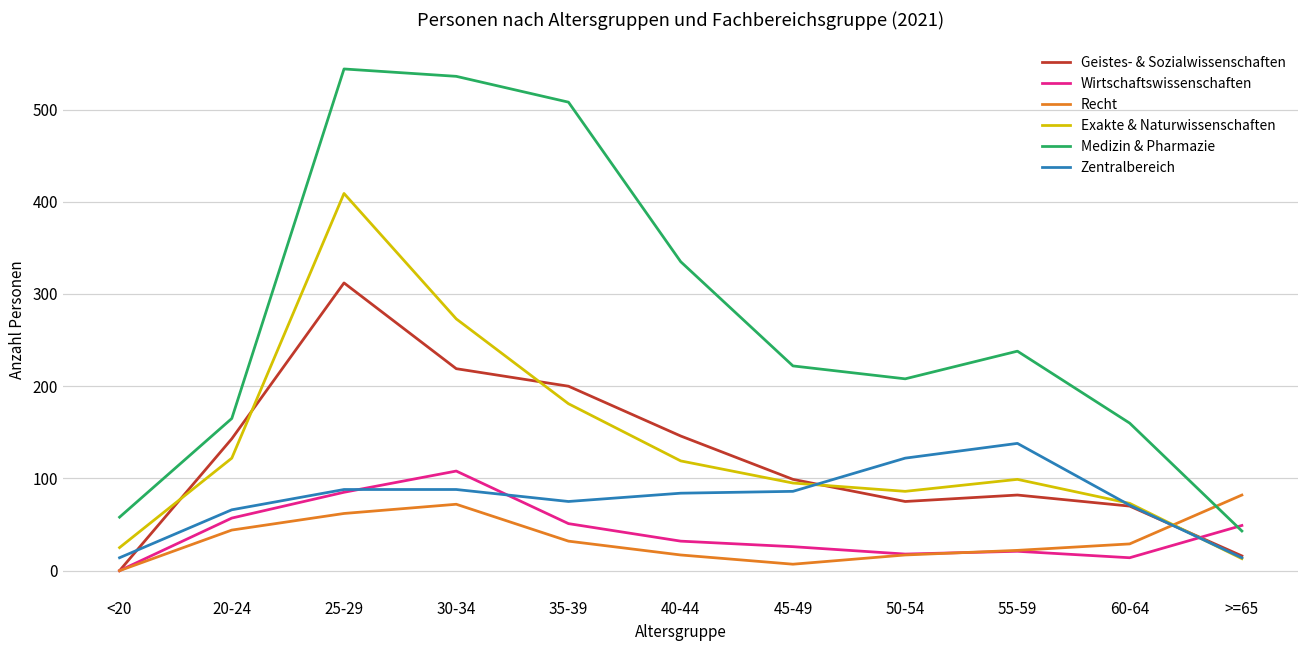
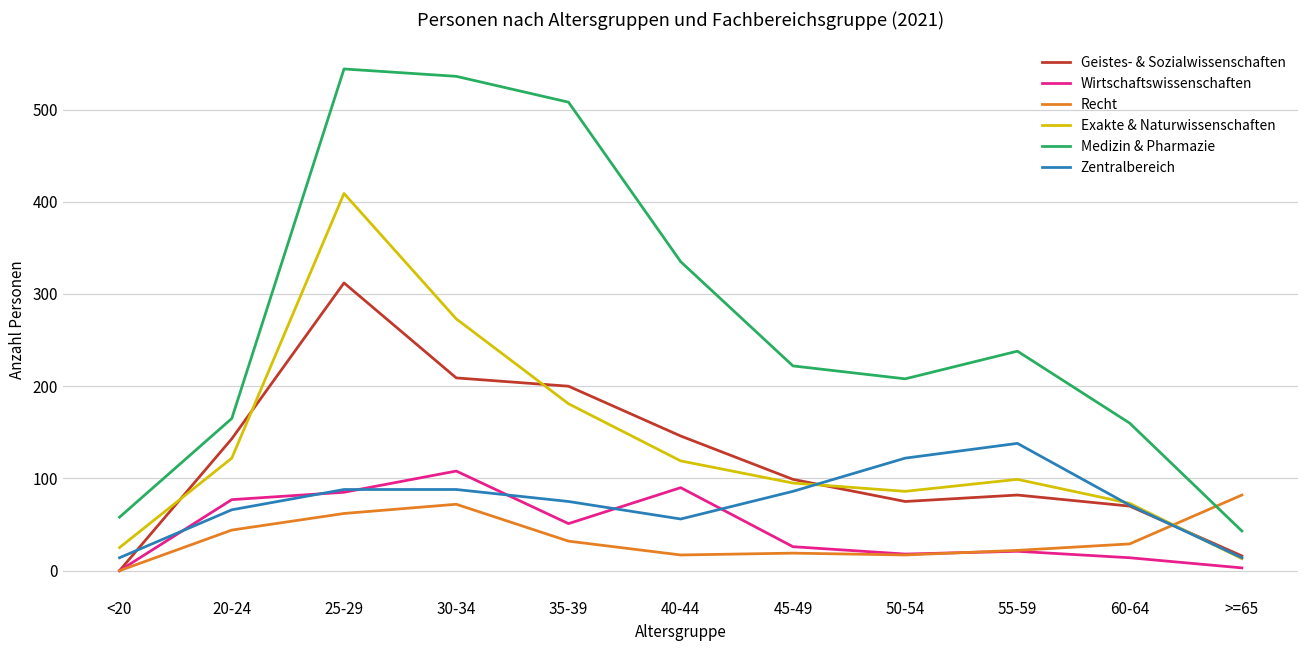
Wirtschaftswissenschaften, 20-24: 60 -> 80
Geistes- & Sozialwissenschaften, 30-34: 220 -> 210
Wirtschaftswissenschaften, 40-44: 30 -> 90
Zentralbereich, 40-44: 80 -> 60
Recht, 45-49: 10 -> 20
Wirtschaftswissenschaften, >=65: 50 -> 0
